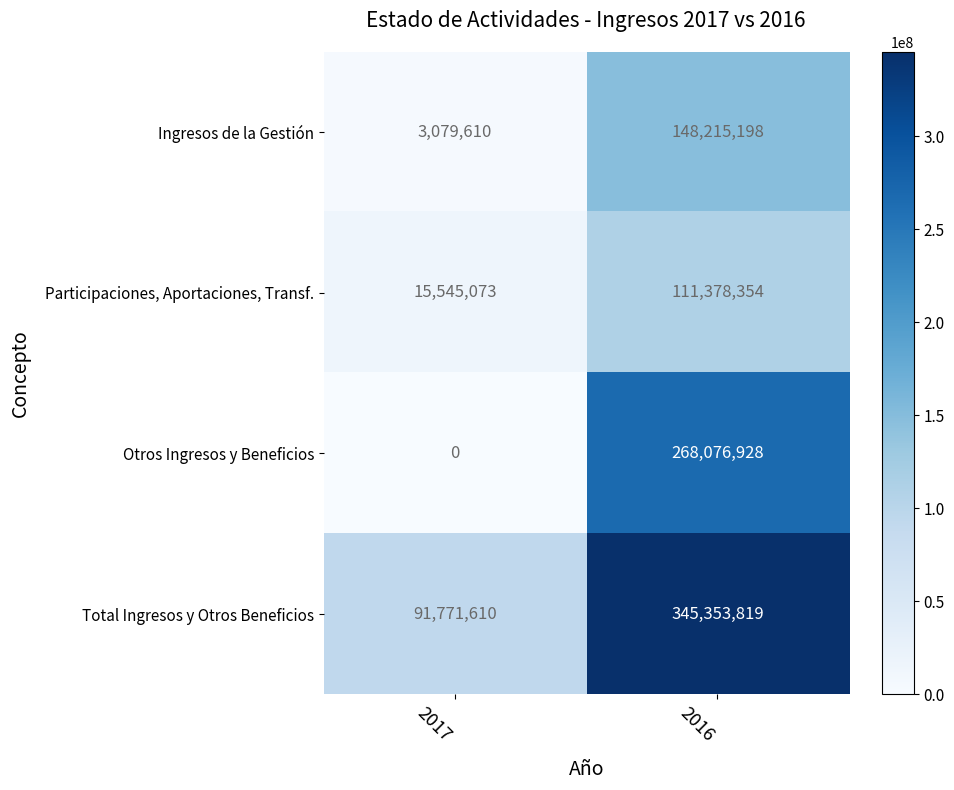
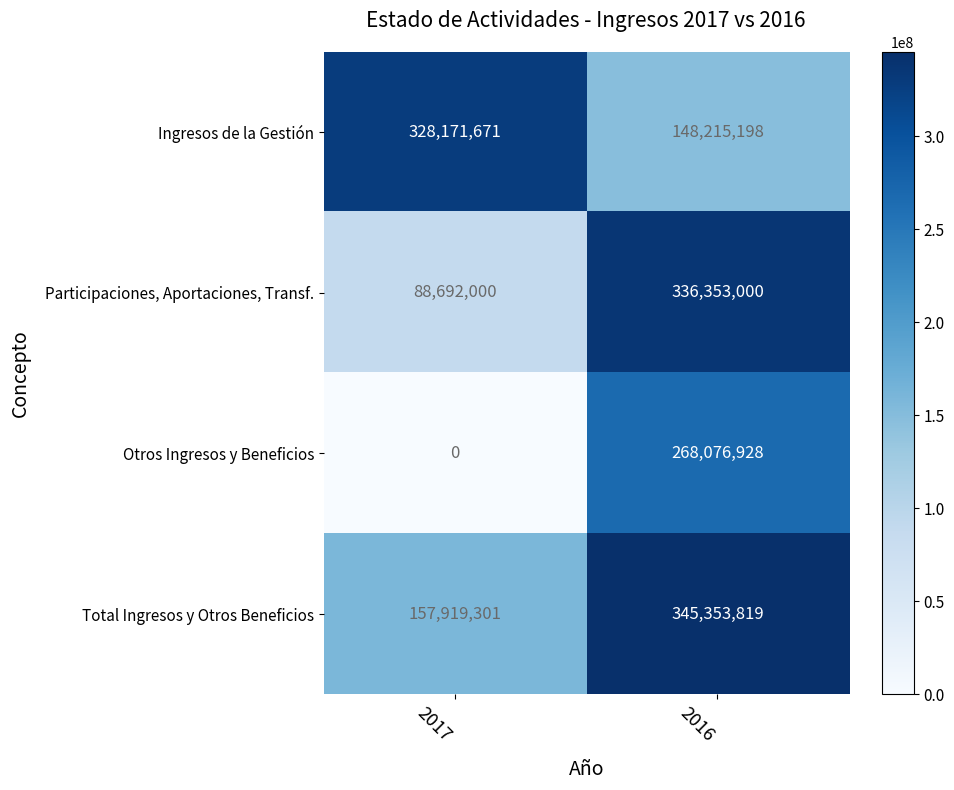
Ingresos de la Gestión, 2017: 3,079,610 -> 328,171,671
Participaciones, Aportaciones, Transf., 2017: 15,545,073 -> 88,692,000
Participaciones, Aportaciones, Transf., 2016: 111,378,354 -> 336,353,000
Total Ingresos y Otros Beneficios, 2017: 91,771,610 -> 157,919,301
